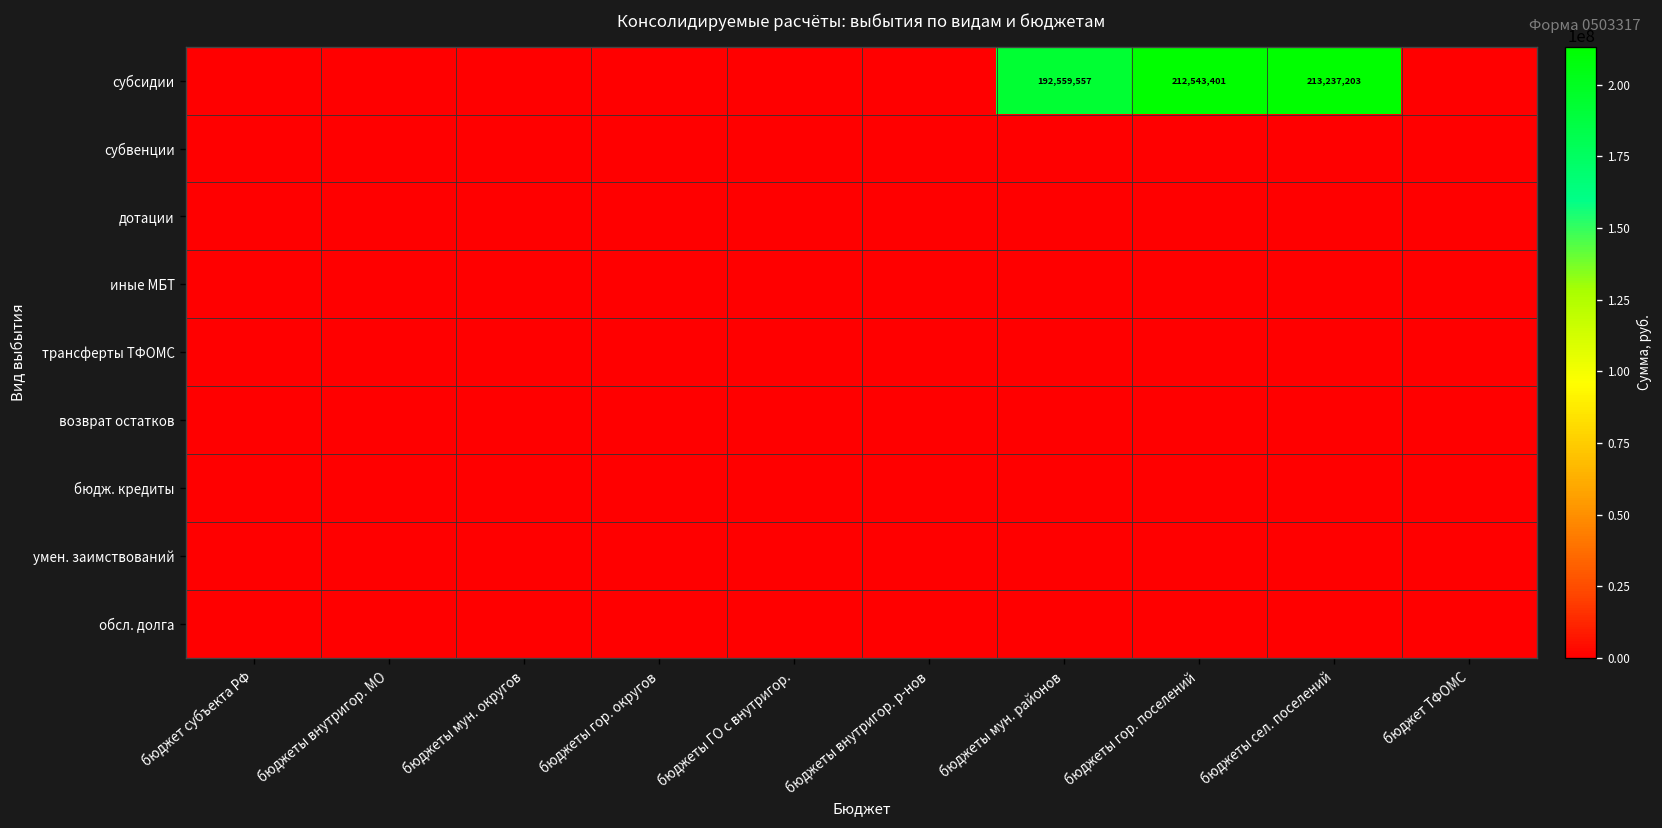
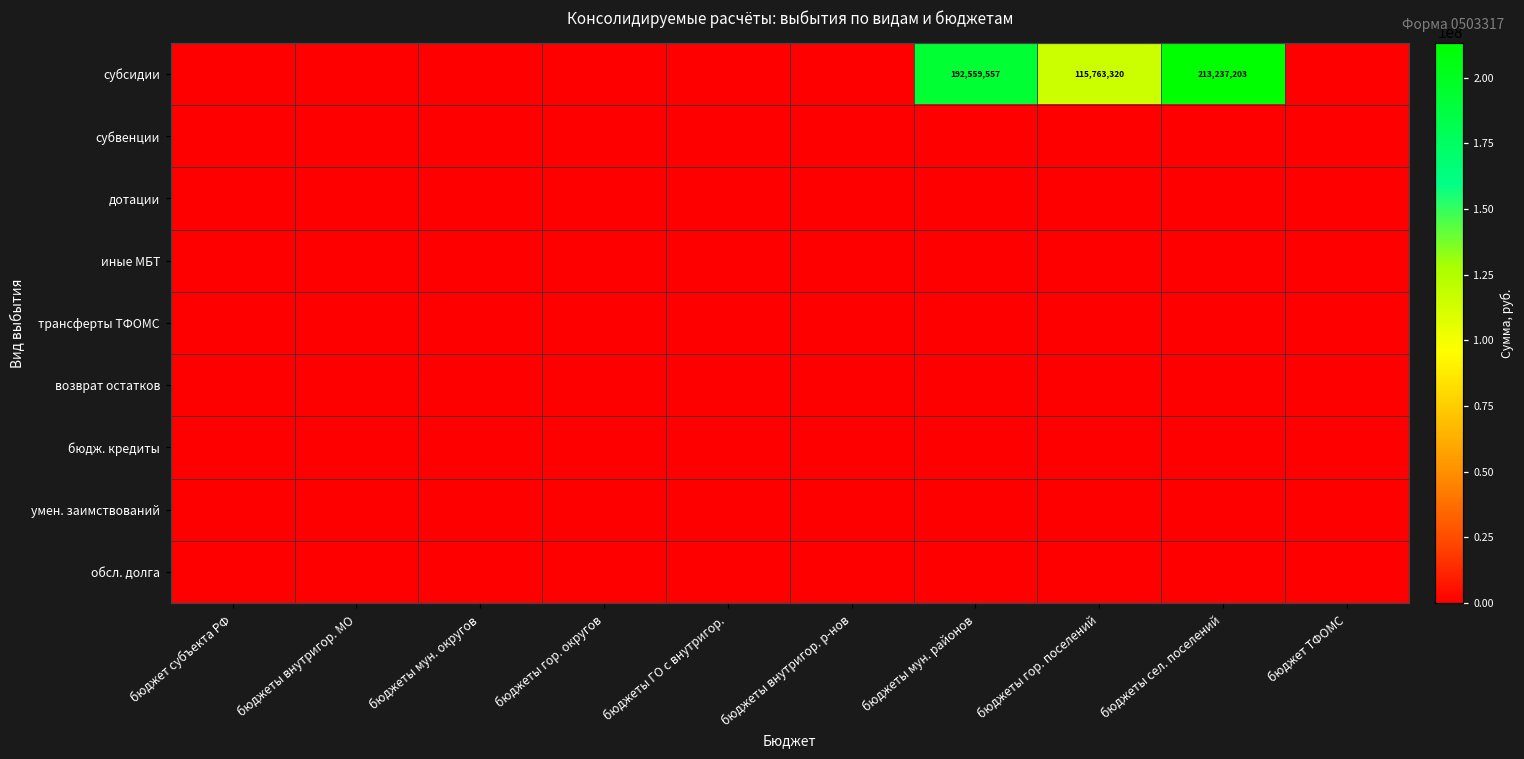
субсидии, бюджеты гор. поселений: 212,543,401 -> 115,763,320
